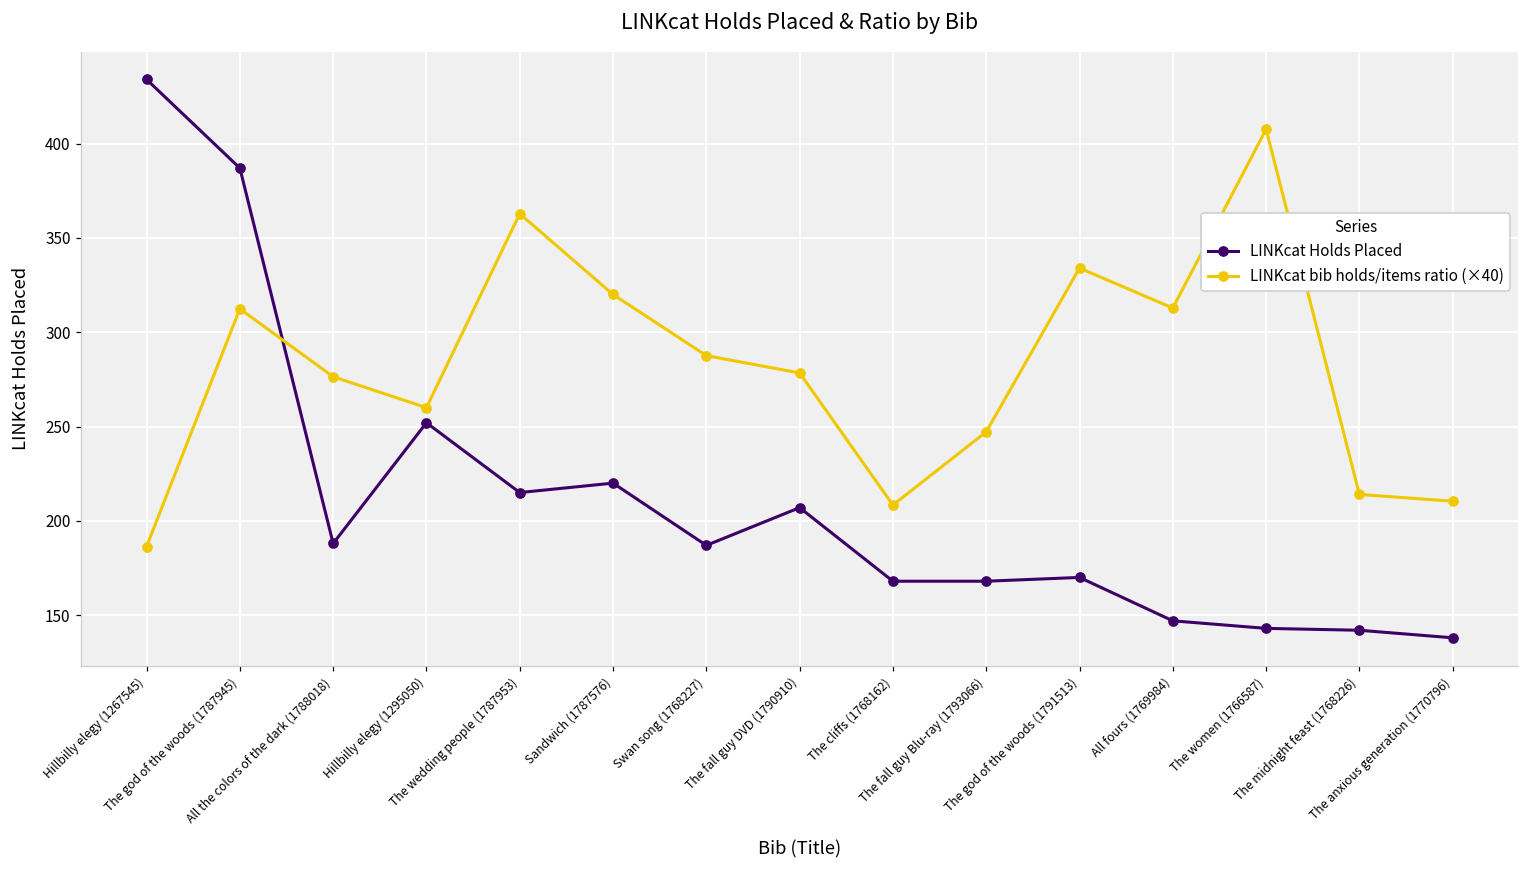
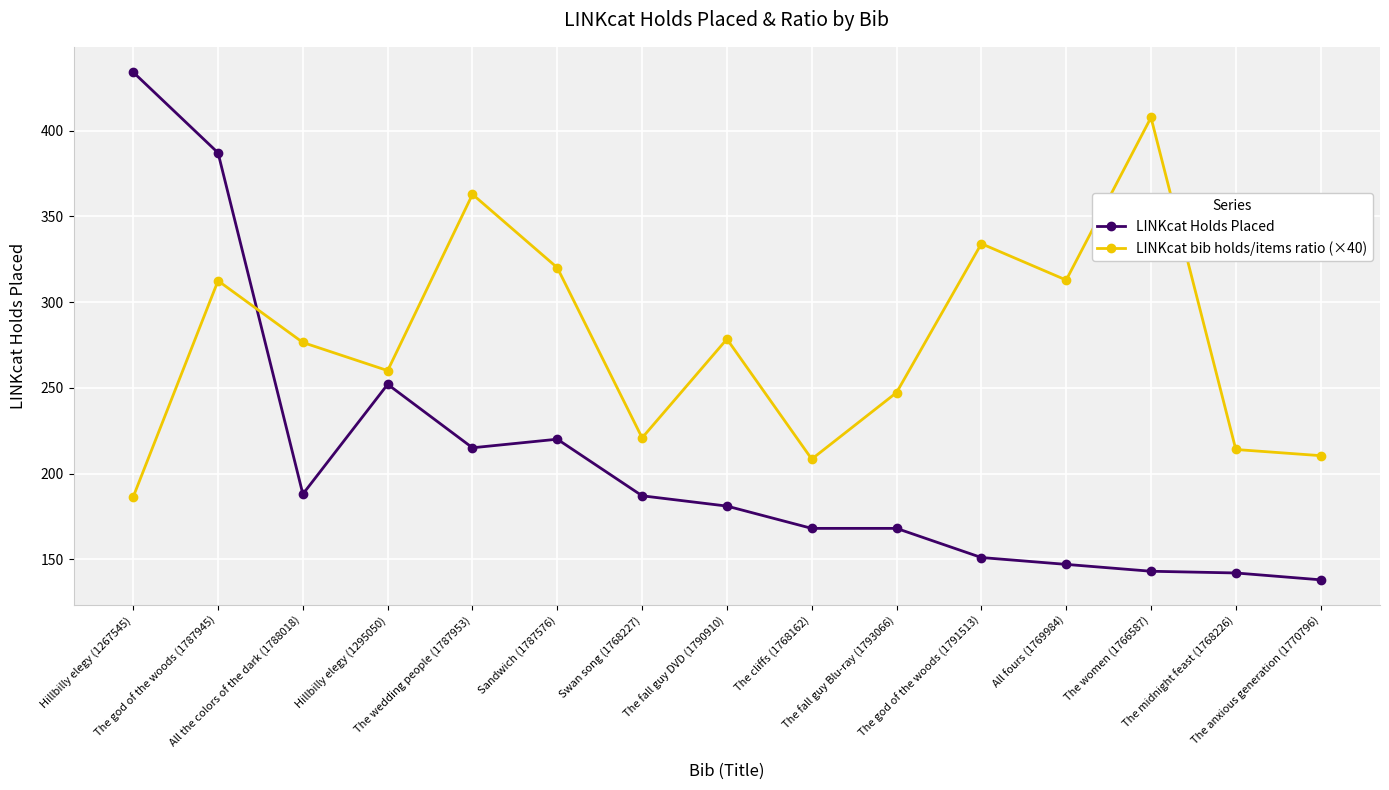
LINKcat bib holds/items ratio (×40), Swan song (1768227): 288 -> 221
LINKcat Holds Placed, The fall guy DVD (1790910): 207 -> 181
LINKcat Holds Placed, The god of the woods (1791513): 170 -> 151
